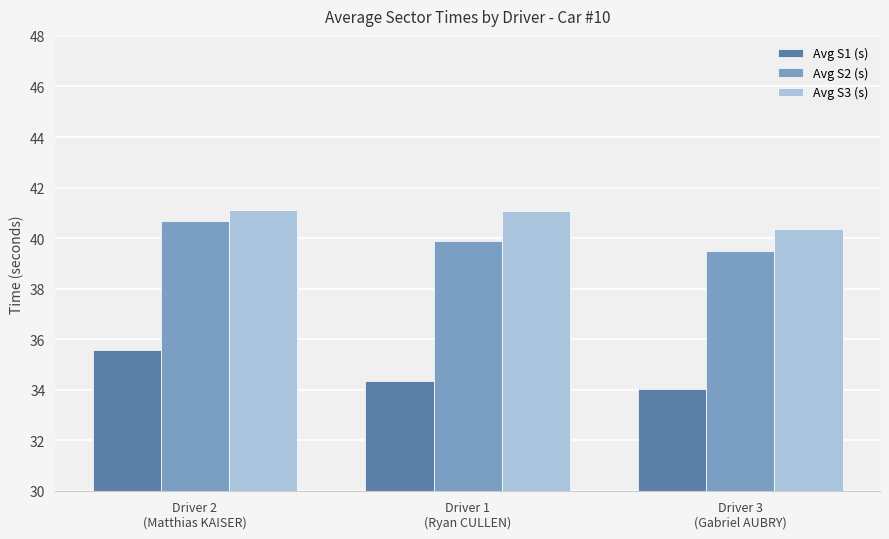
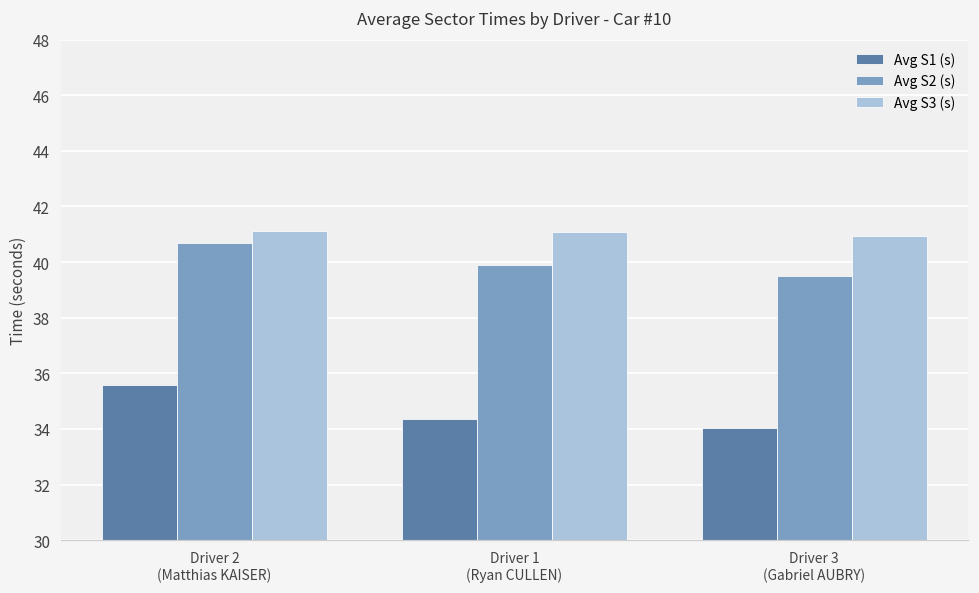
Avg S3 (s), Driver 3 (Gabriel AUBRY): 40.3 -> 40.9
